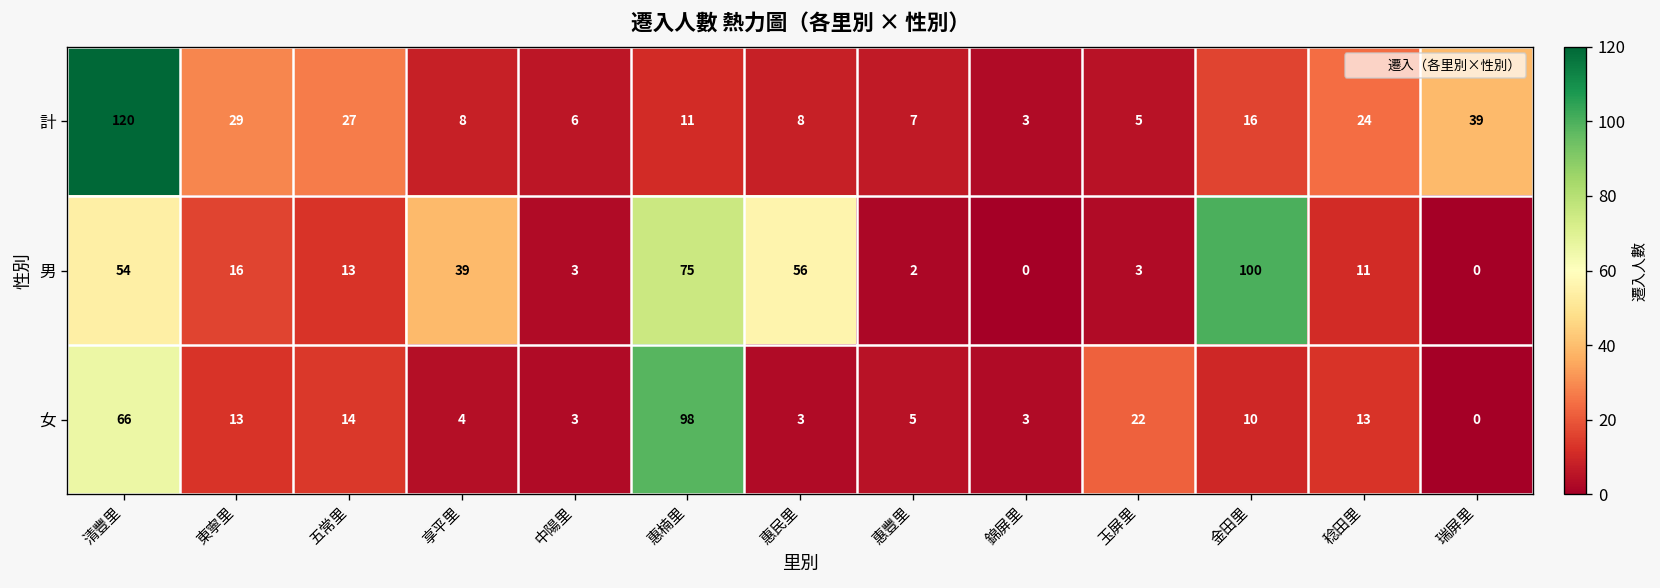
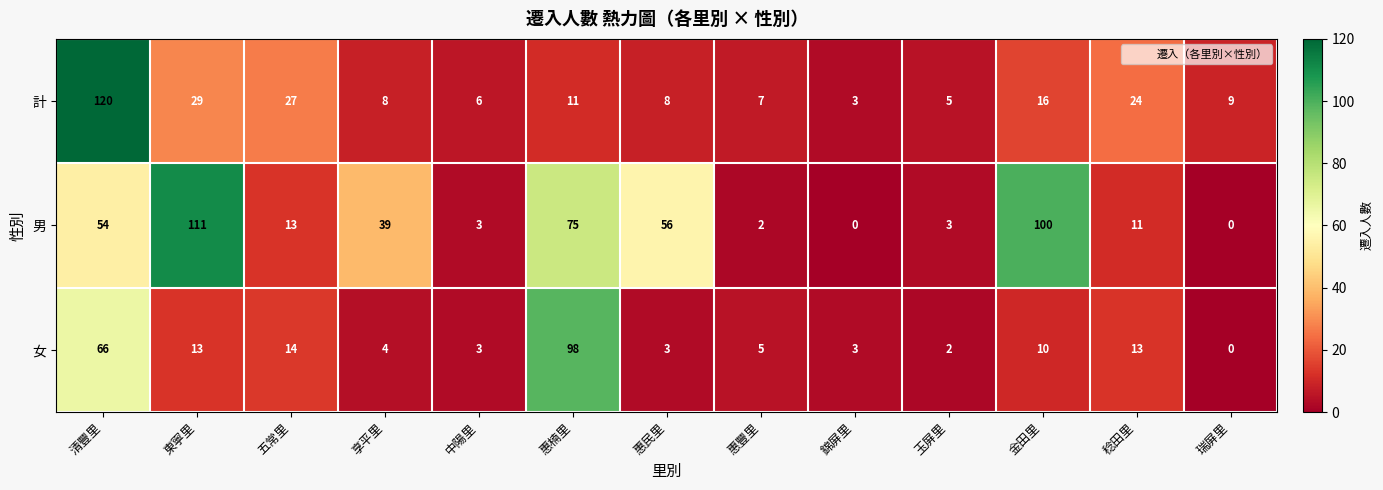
計, 瑞屏里: 39 -> 9
男, 東寧里: 16 -> 111
女, 玉屏里: 22 -> 2
